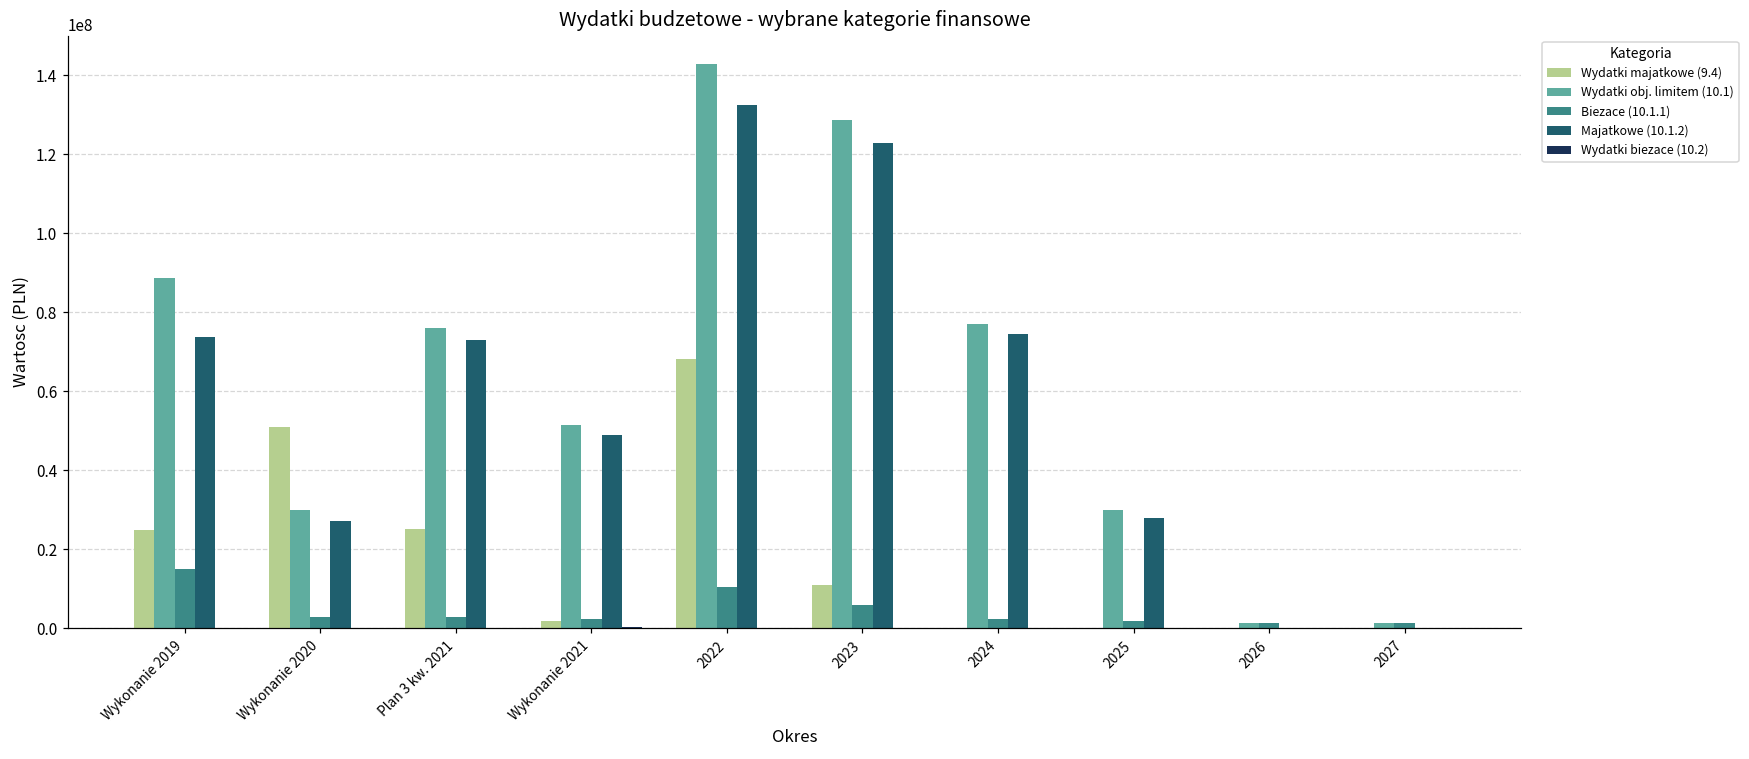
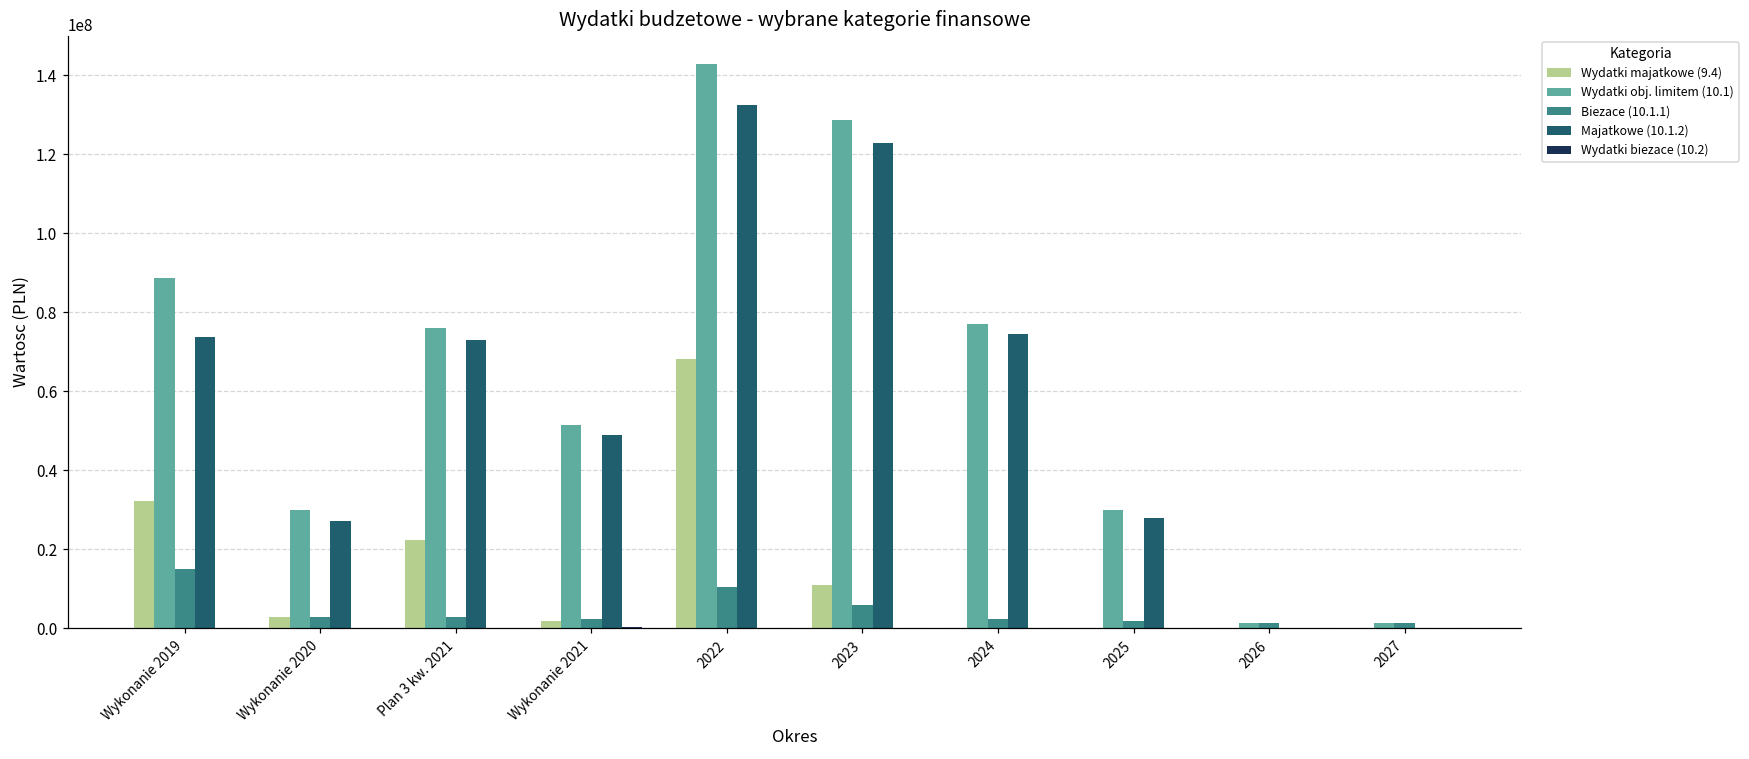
Wydatki majatkowe (9.4), Wykonanie 2019: 25000000 -> 32000000
Wydatki majatkowe (9.4), Wykonanie 2020: 51000000 -> 3000000
Wydatki majatkowe (9.4), Plan 3 kw. 2021: 25000000 -> 22000000
